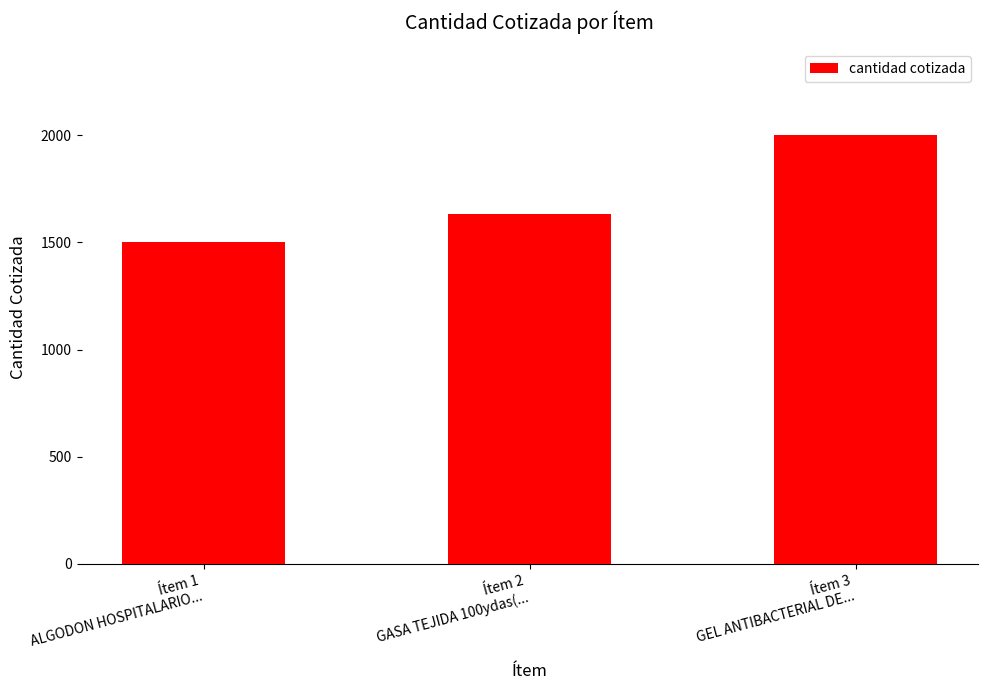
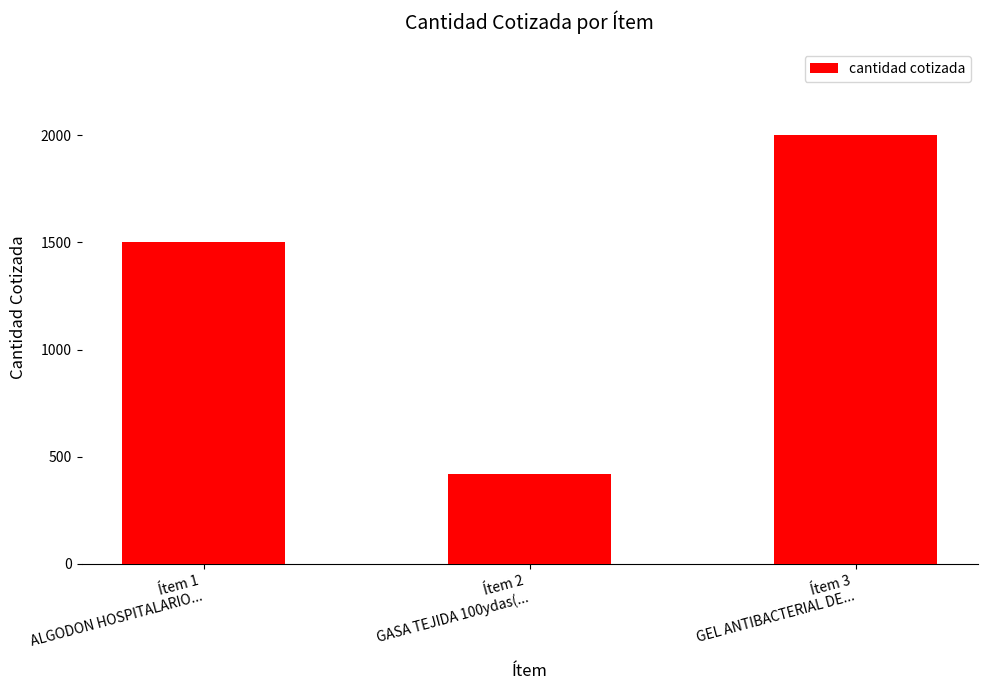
Ítem 2 GASA TEJIDA 100ydas(...: 1630 -> 420
